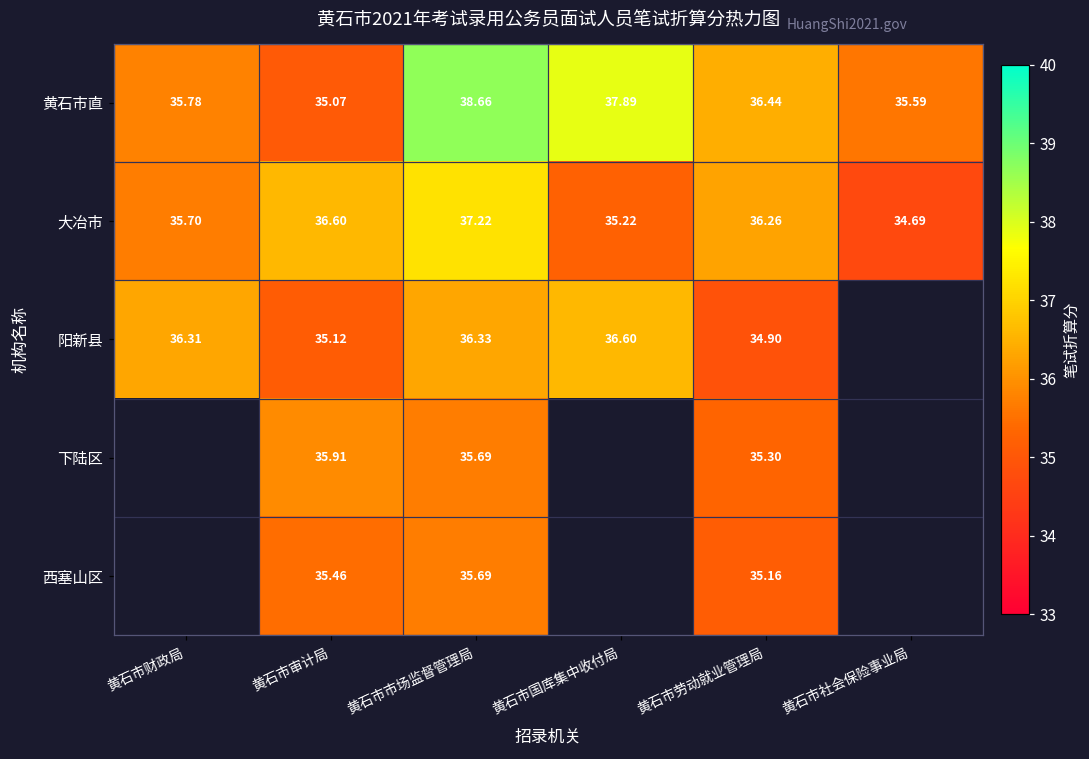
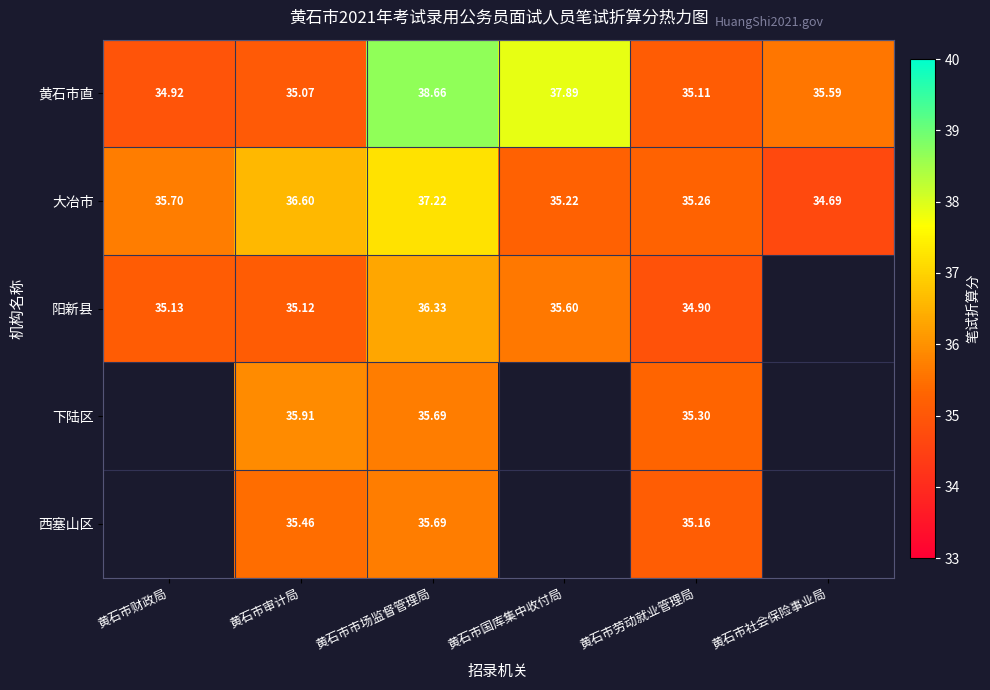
黄石市直, 黄石市财政局: 35.78 -> 34.92
黄石市直, 黄石市劳动就业管理局: 36.44 -> 35.11
大冶市, 黄石市劳动就业管理局: 36.26 -> 35.26
阳新县, 黄石市财政局: 36.31 -> 35.13
阳新县, 黄石市国库集中收付局: 36.60 -> 35.60
